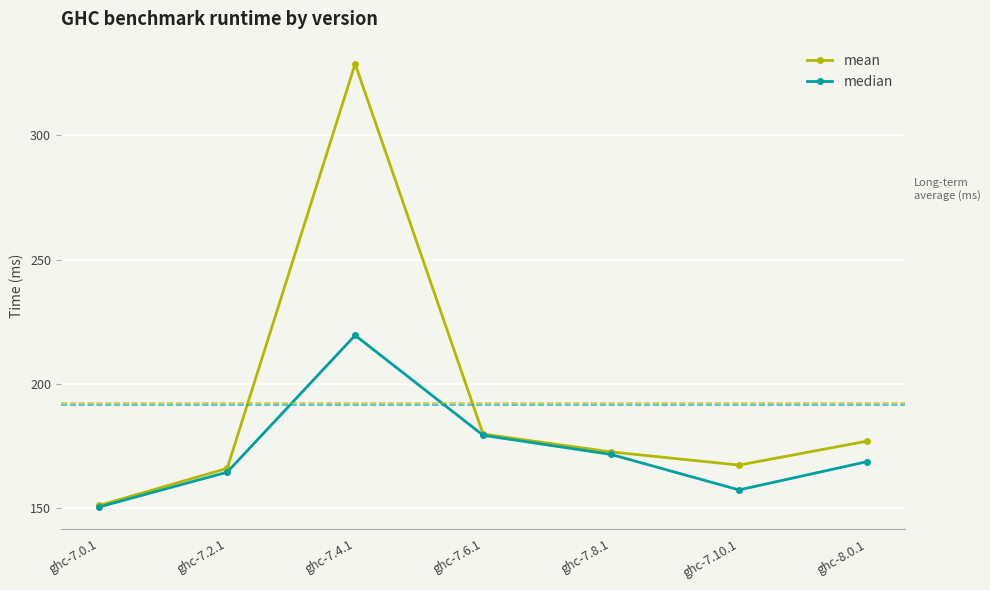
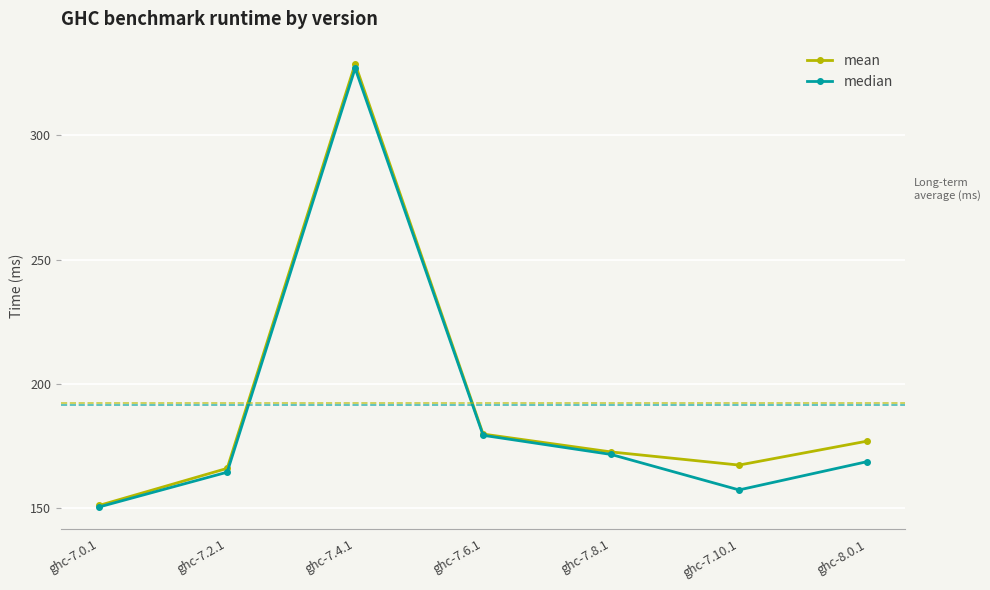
median, ghc-7.4.1: 220 -> 327
